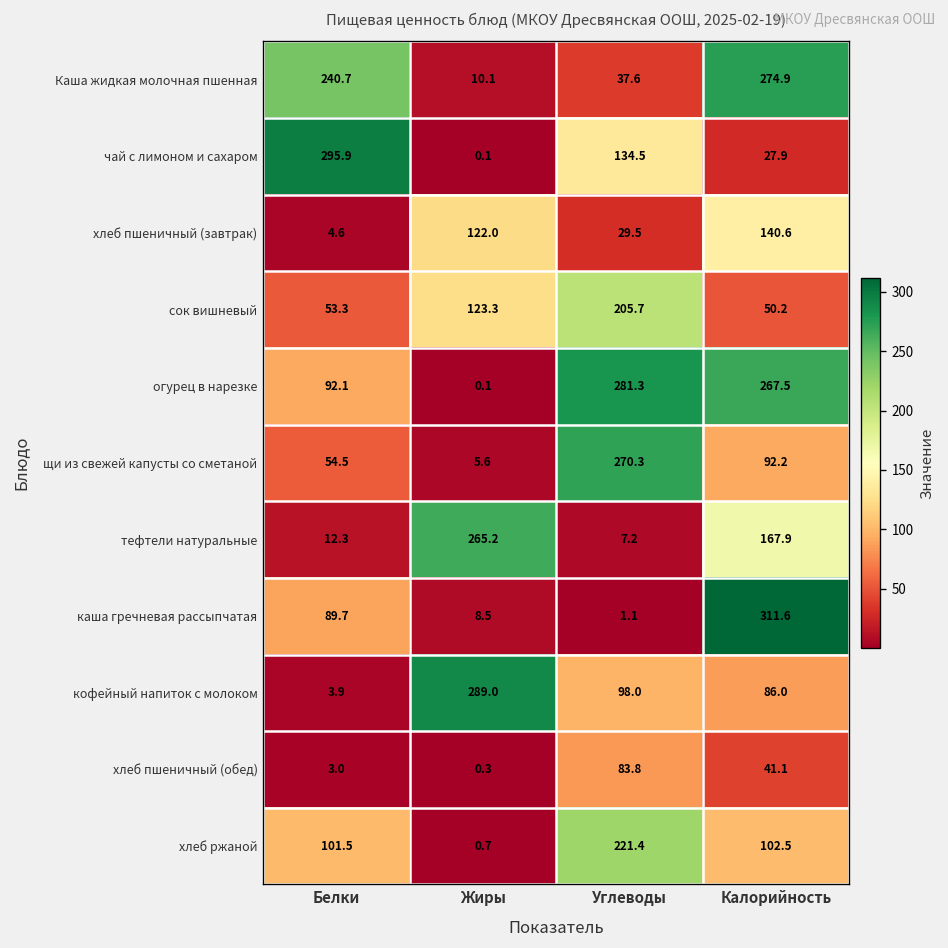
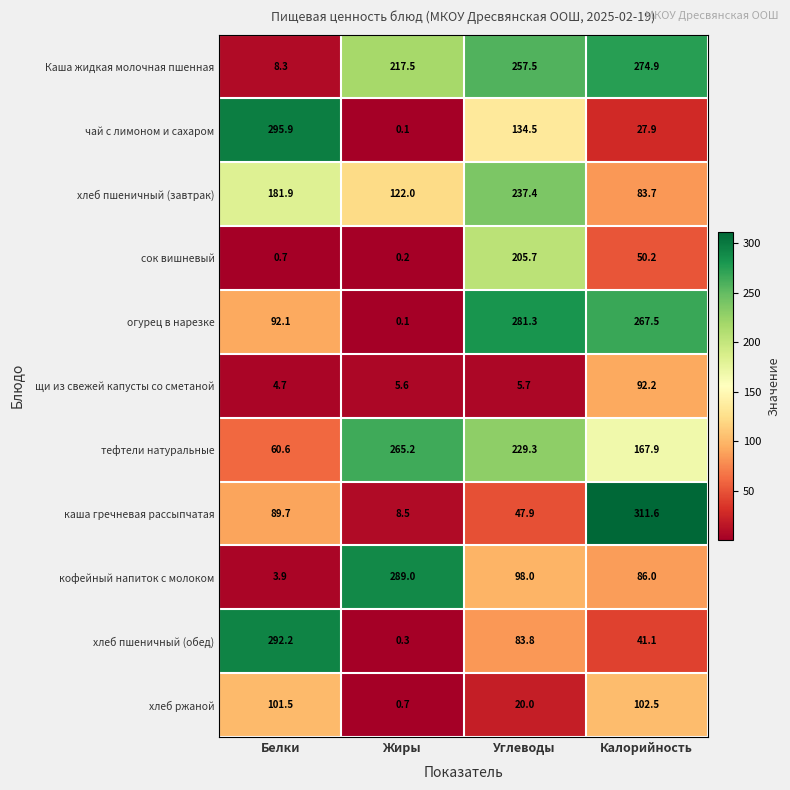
Каша жидкая молочная пшенная, Белки: 240.7 -> 8.3
Каша жидкая молочная пшенная, Жиры: 10.1 -> 217.5
Каша жидкая молочная пшенная, Углеводы: 37.6 -> 257.5
хлеб пшеничный (завтрак), Белки: 4.6 -> 181.9
хлеб пшеничный (завтрак), Углеводы: 29.5 -> 237.4
хлеб пшеничный (завтрак), Калорийность: 140.6 -> 83.7
сок вишневый, Белки: 53.3 -> 0.7
сок вишневый, Жиры: 123.3 -> 0.2
щи из свежей капусты со сметаной, Белки: 54.5 -> 4.7
щи из свежей капусты со сметаной, Углеводы: 270.3 -> 5.7
тефтели натуральные, Белки: 12.3 -> 60.6
тефтели натуральные, Углеводы: 7.2 -> 229.3
каша гречневая рассыпчатая, Углеводы: 1.1 -> 47.9
хлеб пшеничный (обед), Белки: 3.0 -> 292.2
хлеб ржаной, Углеводы: 221.4 -> 20.0
